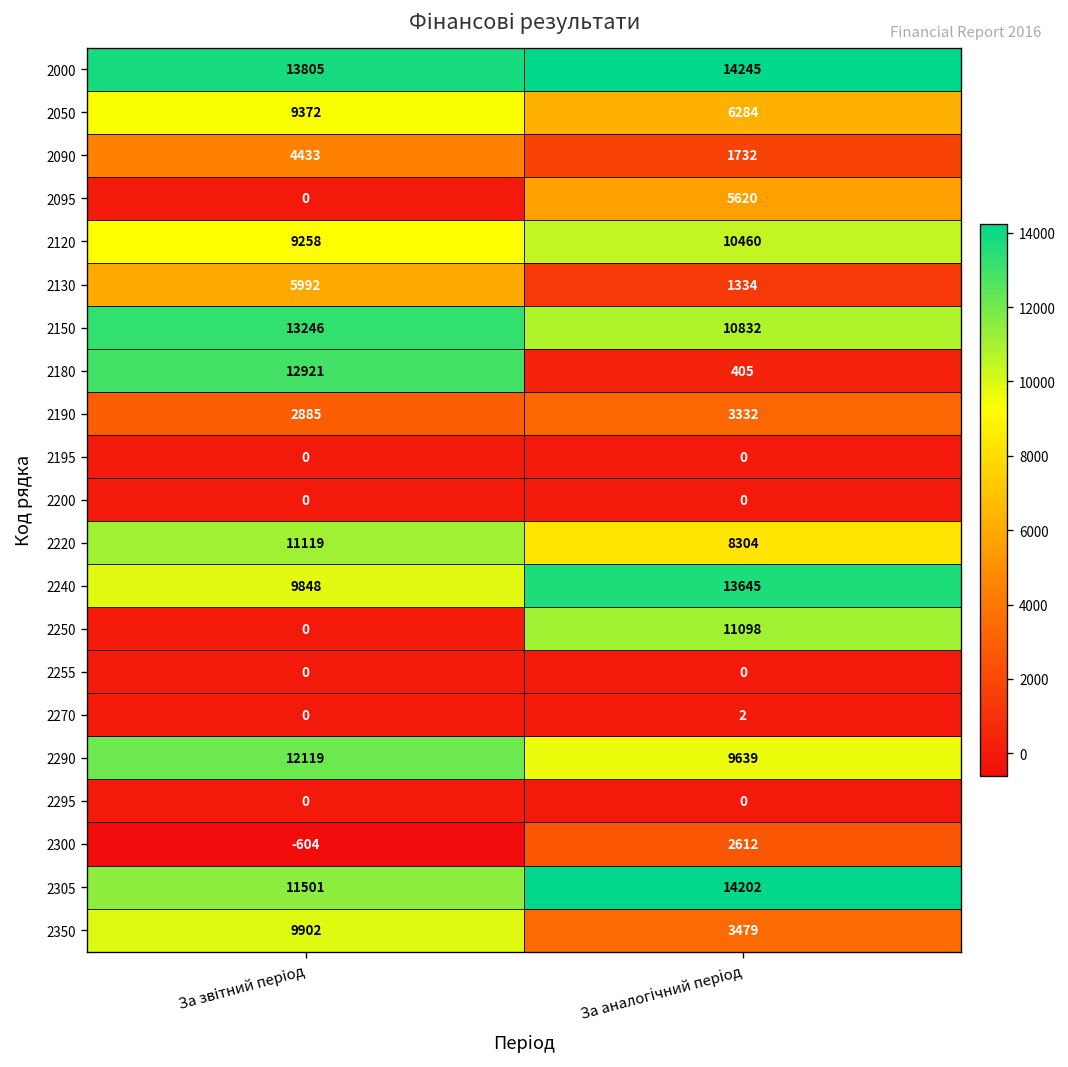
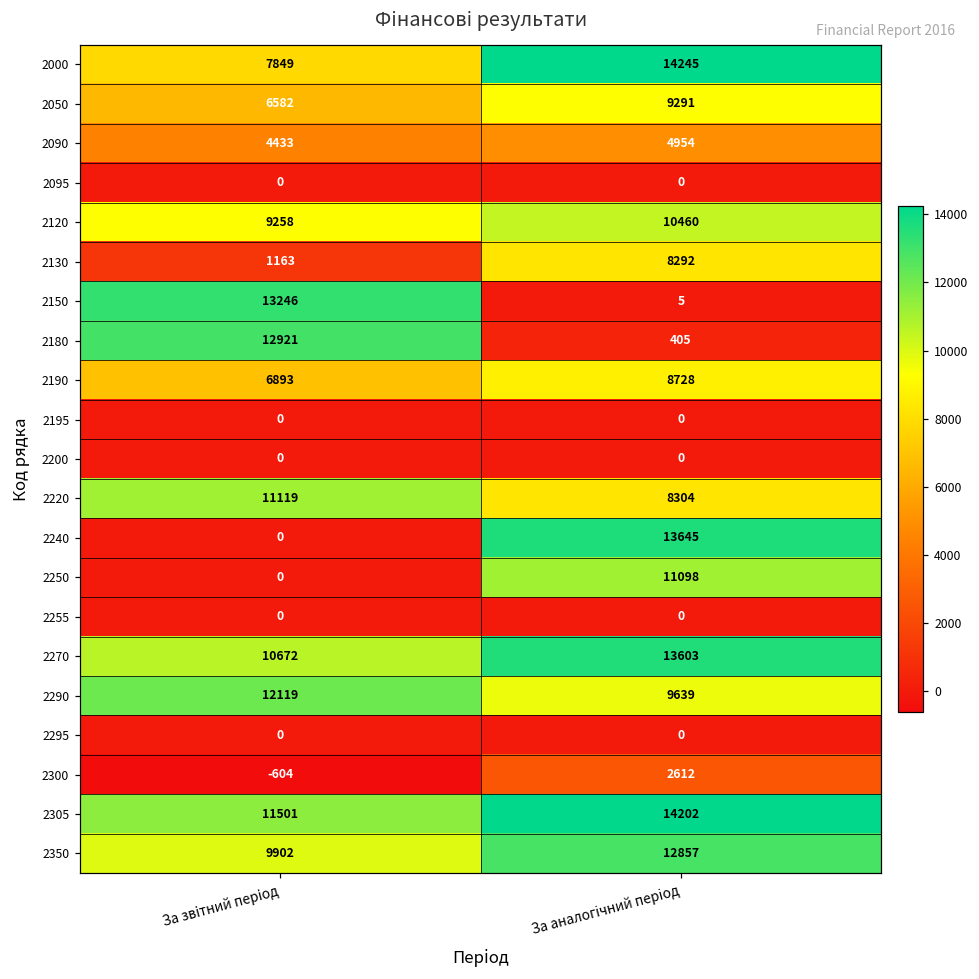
2000, За звiтний перiод: 13805 -> 7849
2050, За звiтний перiод: 9372 -> 6582
2050, За аналогічний період: 6284 -> 9291
2090, За аналогічний період: 1732 -> 4954
2095, За аналогічний період: 5620 -> 0
2130, За звiтний перiод: 5992 -> 1163
2130, За аналогічний період: 1334 -> 8292
2150, За аналогічний період: 10832 -> 5
2190, За звiтний перiод: 2885 -> 6893
2190, За аналогічний період: 3332 -> 8728
2240, За звiтний перiод: 9848 -> 0
2270, За звiтний перiод: 0 -> 10672
2270, За аналогічний період: 2 -> 13603
2350, За аналогічний період: 3479 -> 12857
